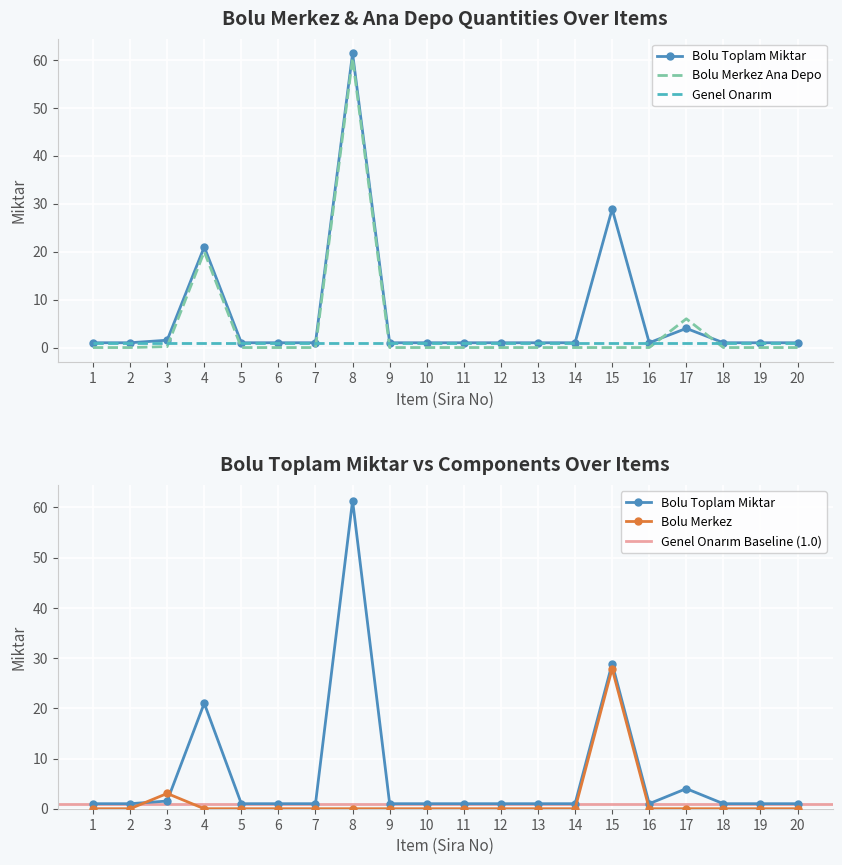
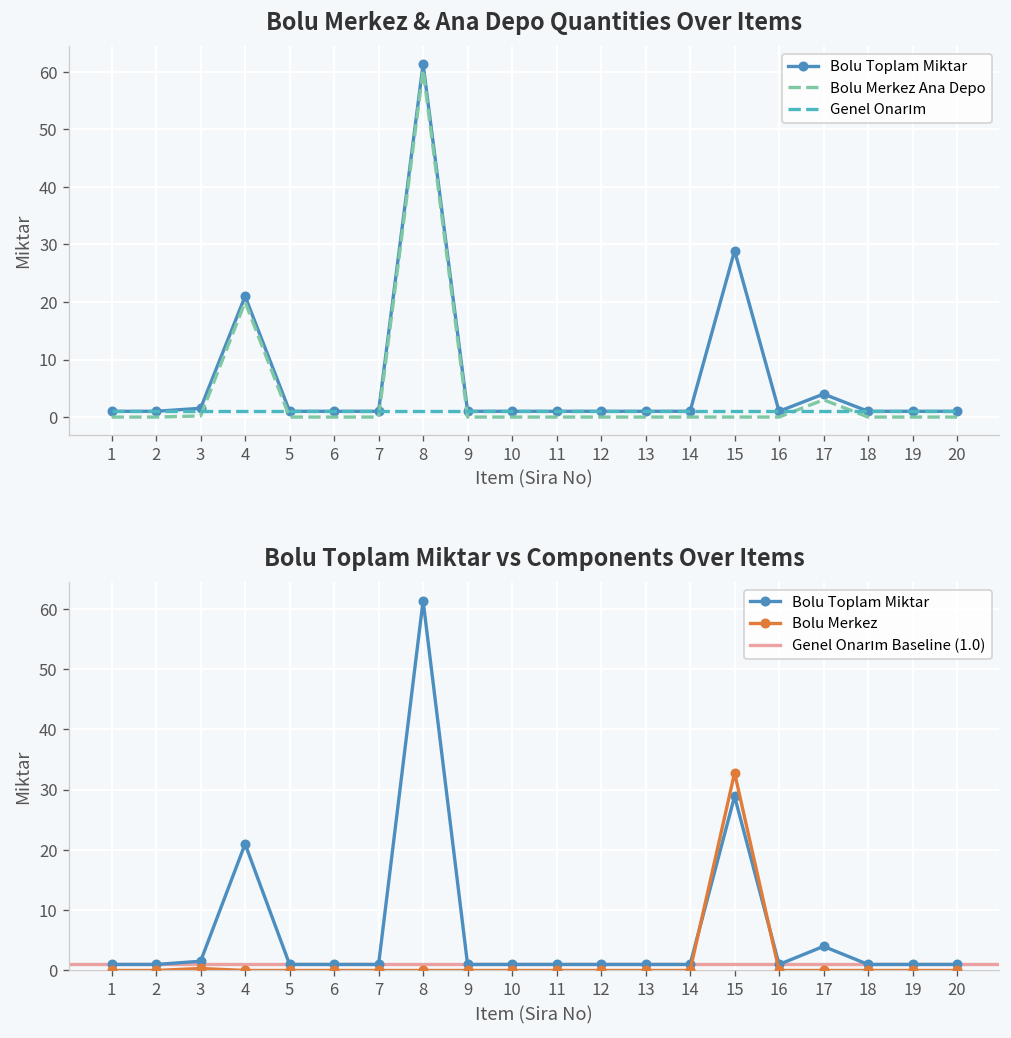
Bolu Merkez & Ana Depo Quantities Over Items, Bolu Merkez Ana Depo, 17: 6 -> 3
Bolu Toplam Miktar vs Components Over Items, Bolu Merkez, 3: 3 -> 0
Bolu Toplam Miktar vs Components Over Items, Bolu Merkez, 15: 28 -> 33
